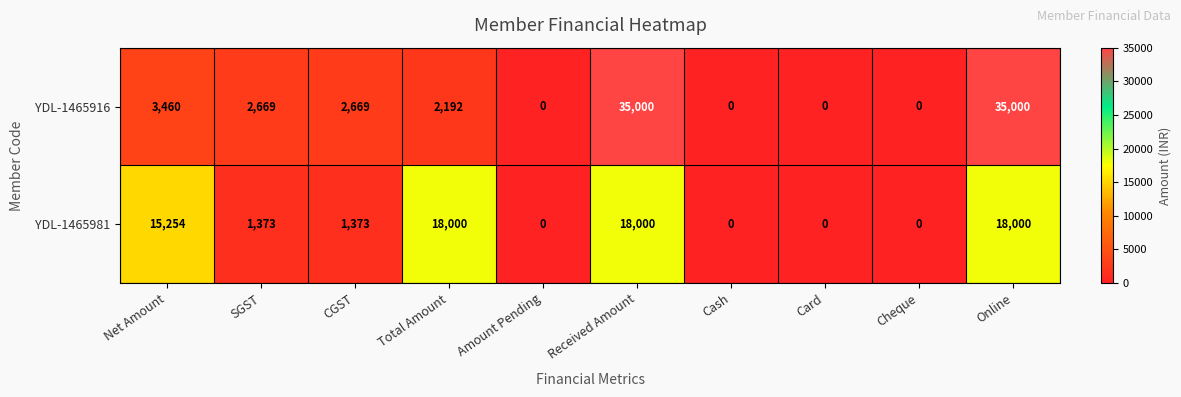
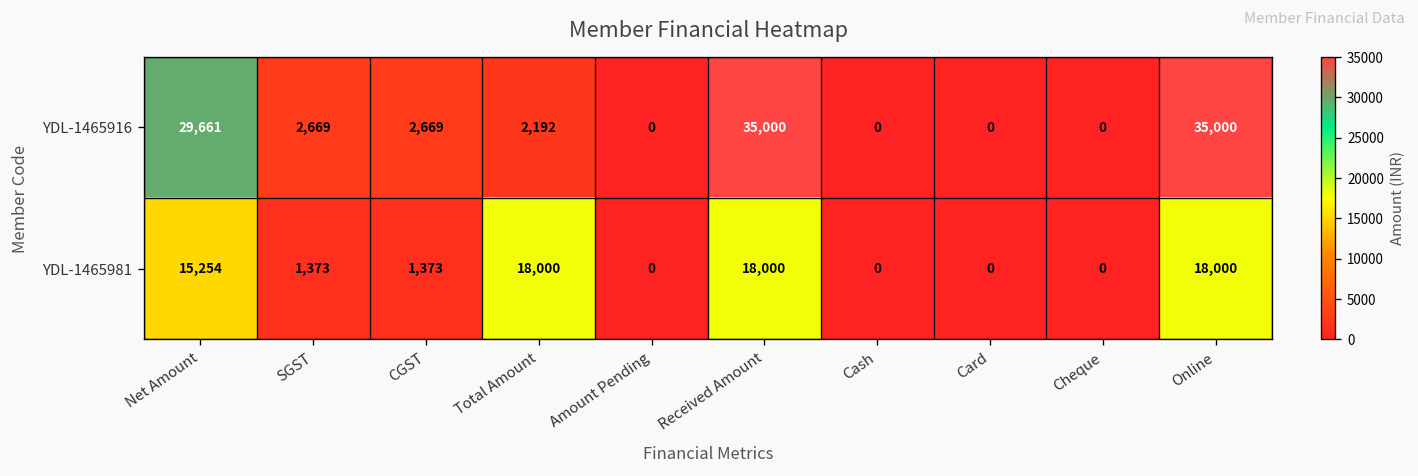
YDL-1465916, Net Amount: 3,460 -> 29,661
